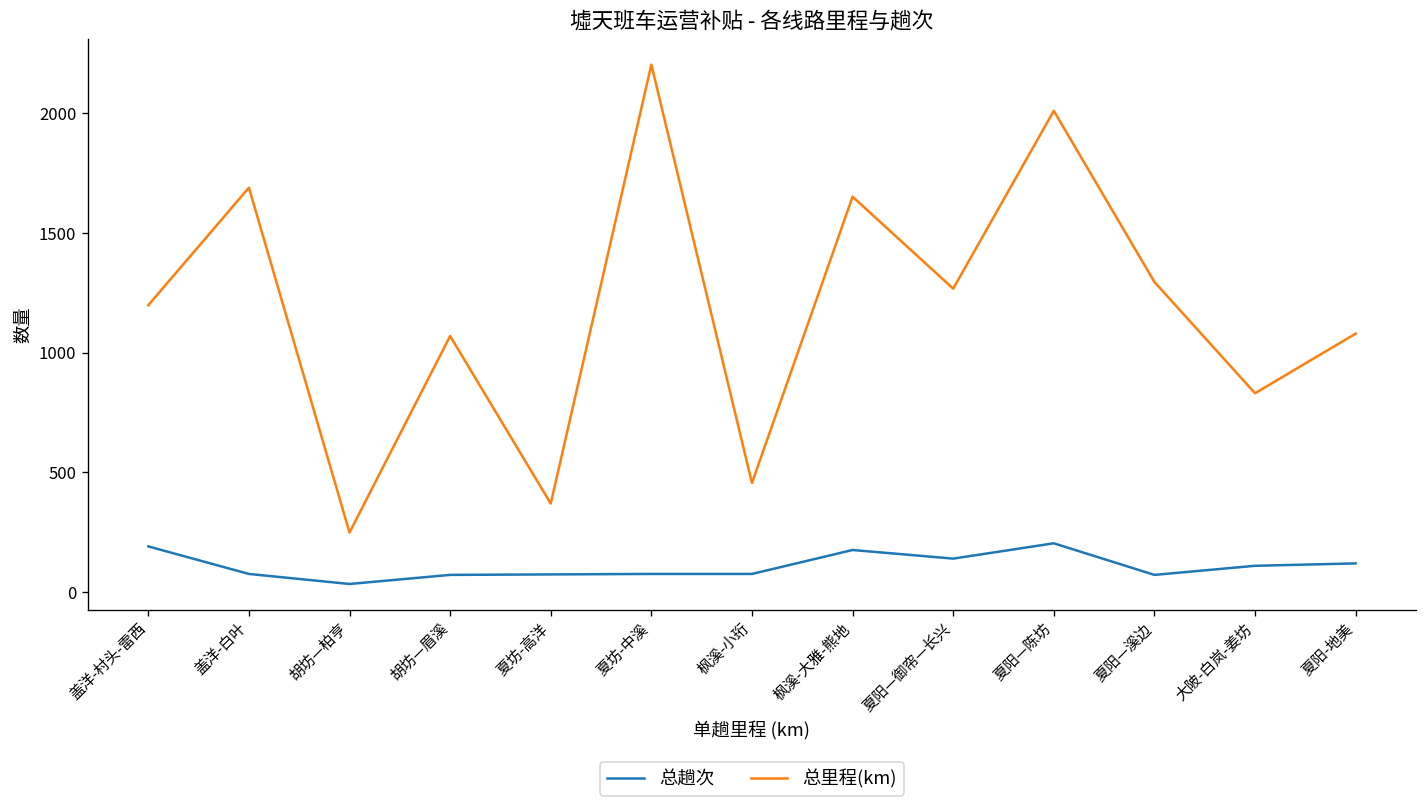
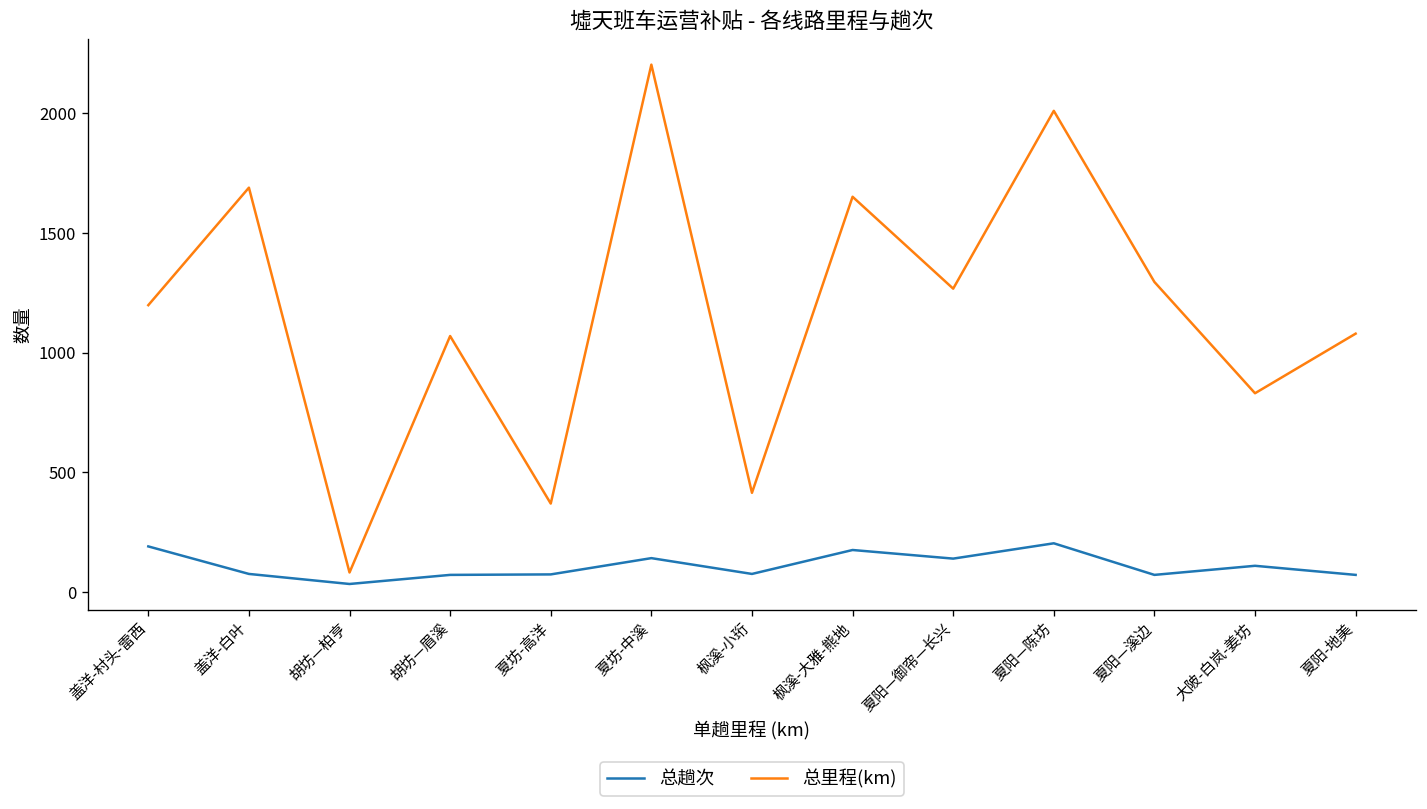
总里程(km), 胡坊—柏亨: 250 -> 80
总趟次, 夏坊-中溪: 80 -> 140
总里程(km), 枫溪-小珩: 460 -> 420
总趟次, 夏阳-地美: 120 -> 70
